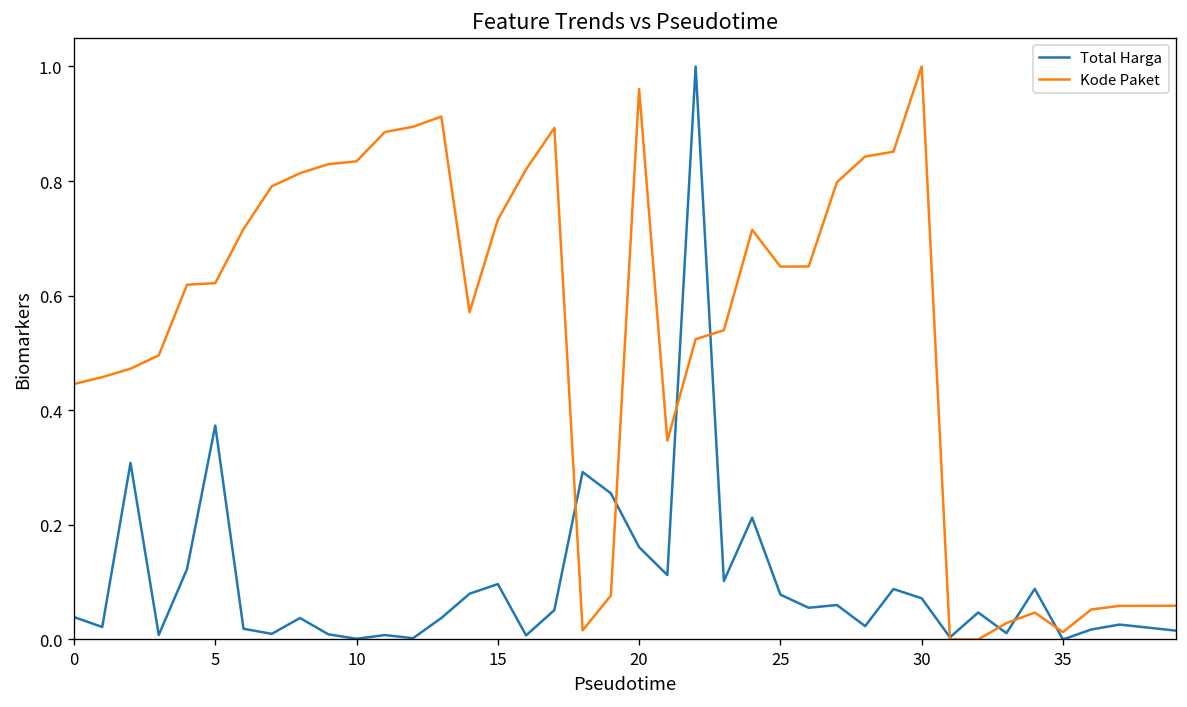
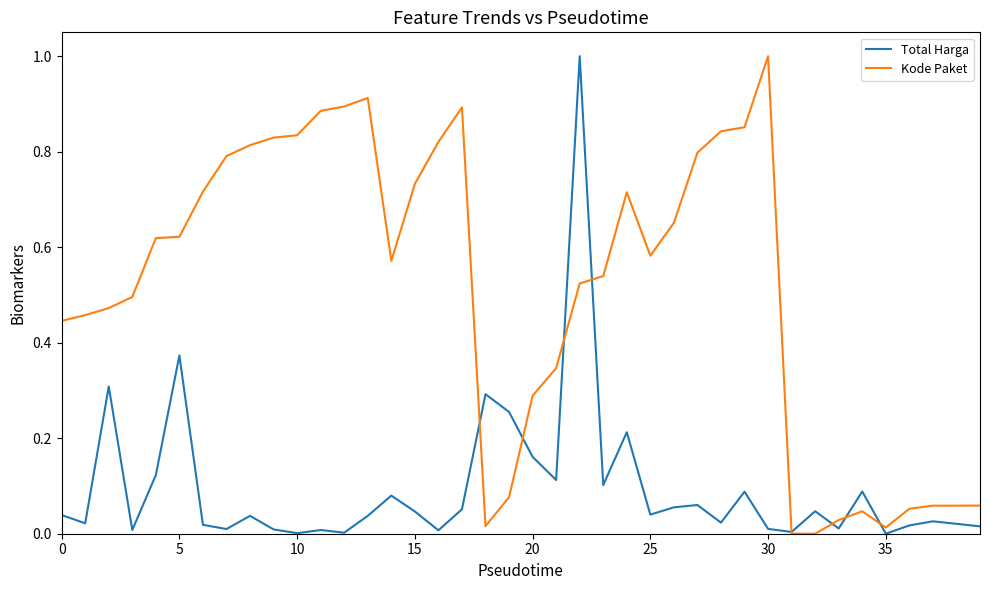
Total Harga, 15: 0.10 -> 0.05
Kode Paket, 20: 0.96 -> 0.29
Total Harga, 25: 0.08 -> 0.04
Kode Paket, 25: 0.65 -> 0.58
Total Harga, 30: 0.07 -> 0.01
